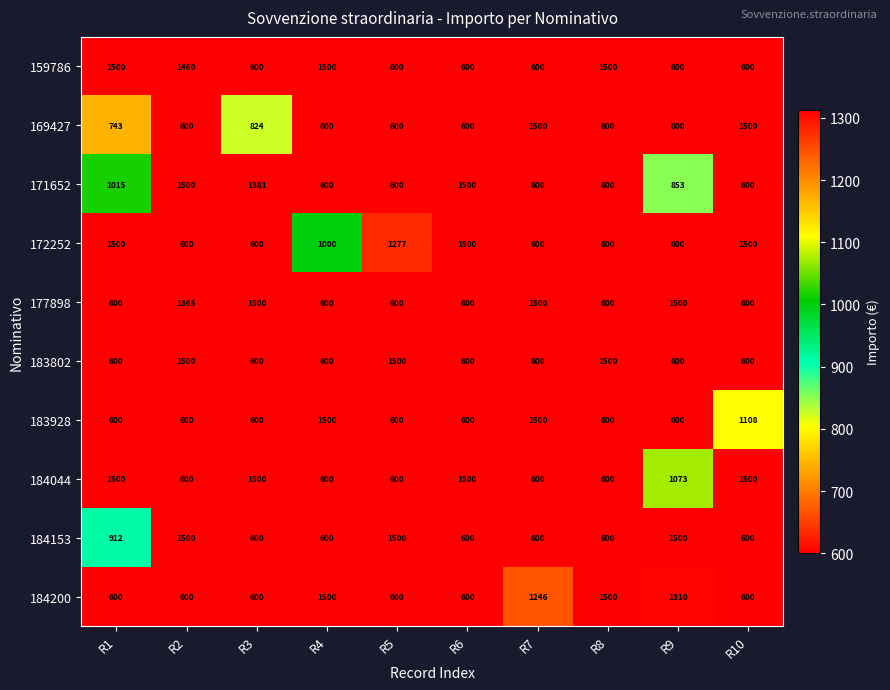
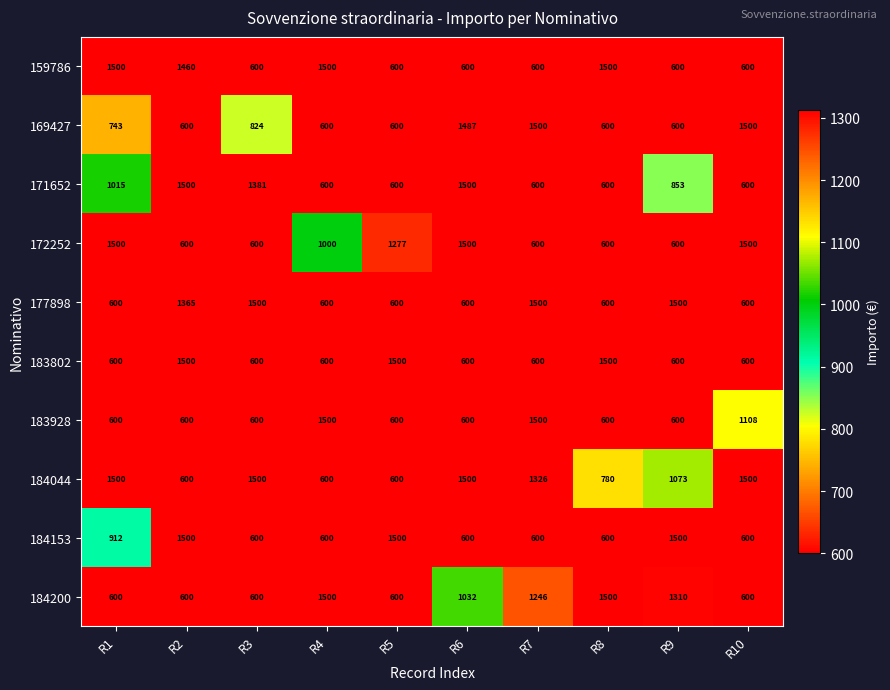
169427, R6: 600 -> 1487
184044, R7: 600 -> 1326
184044, R8: 600 -> 780
184200, R6: 600 -> 1032
